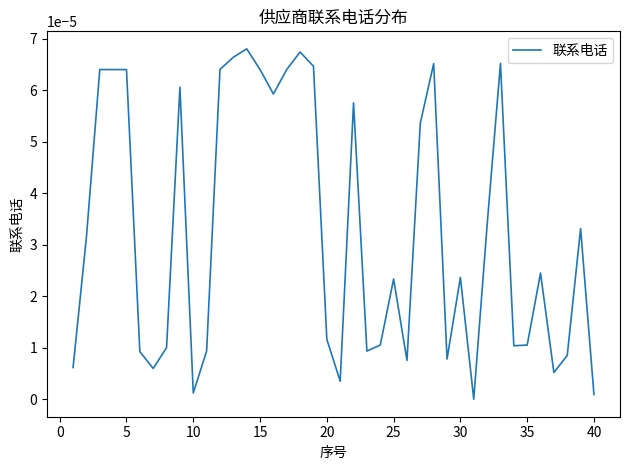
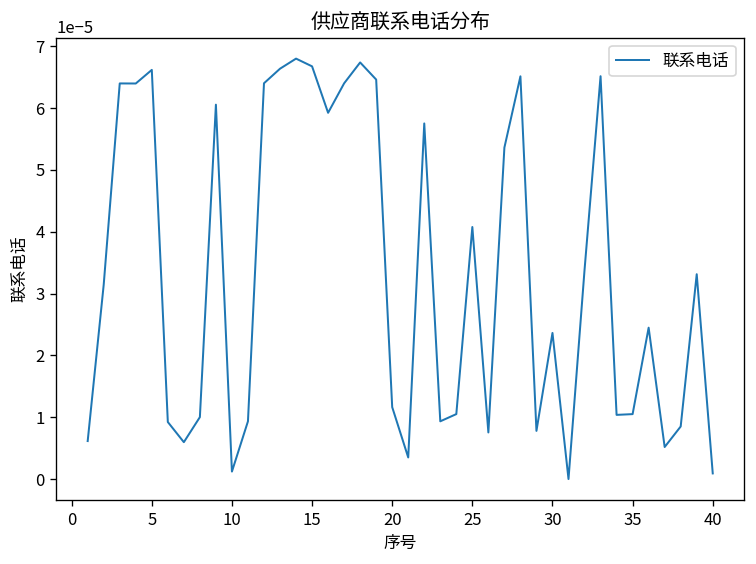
5: 0.000064 -> 0.000066
15: 0.000064 -> 0.000067
25: 0.000023 -> 0.000041
